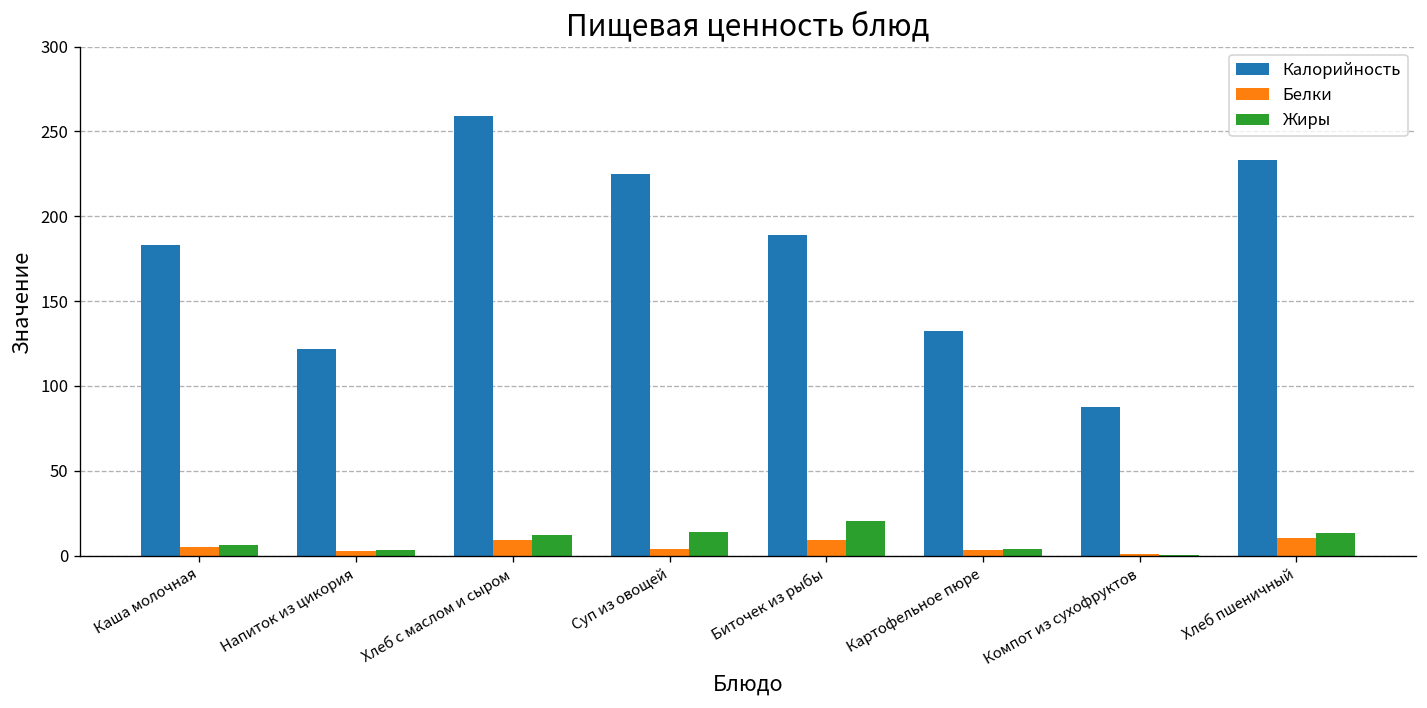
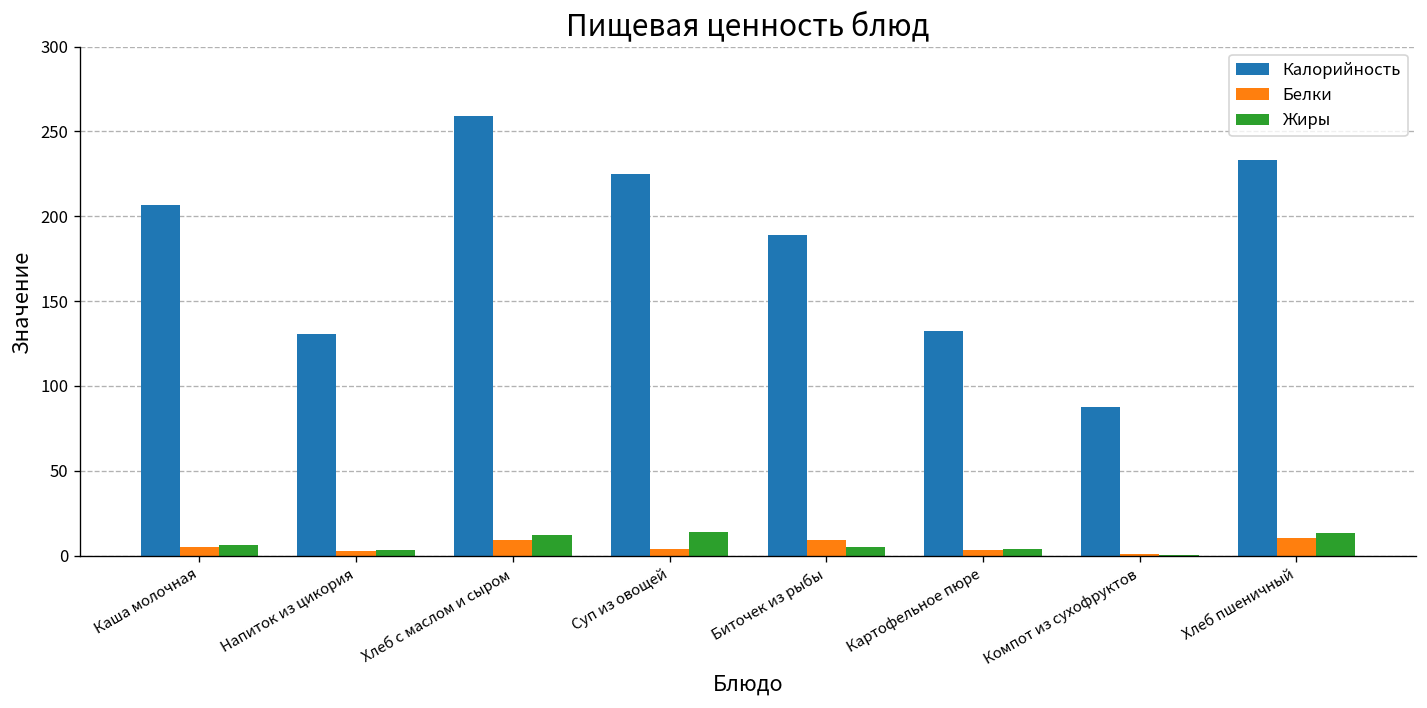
Калорийность, Каша молочная: 183 -> 207
Калорийность, Напиток из цикория: 122 -> 130
Жиры, Биточек из рыбы: 20 -> 5
